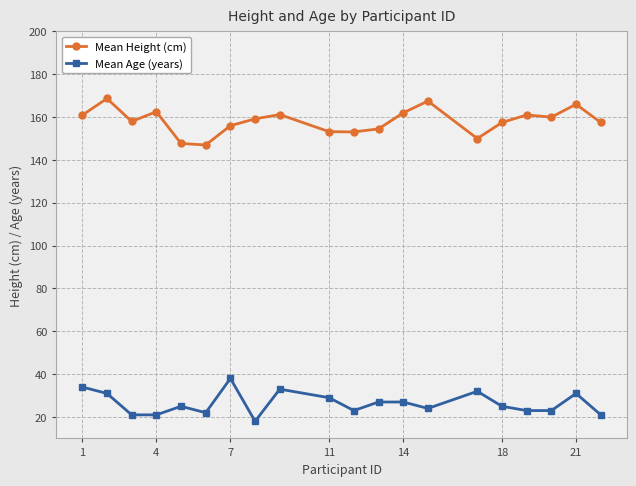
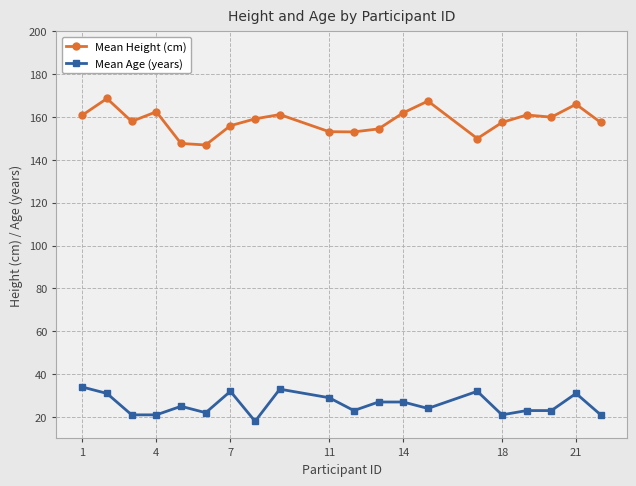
Mean Age (years), 7: 38 -> 32
Mean Age (years), 18: 25 -> 21
